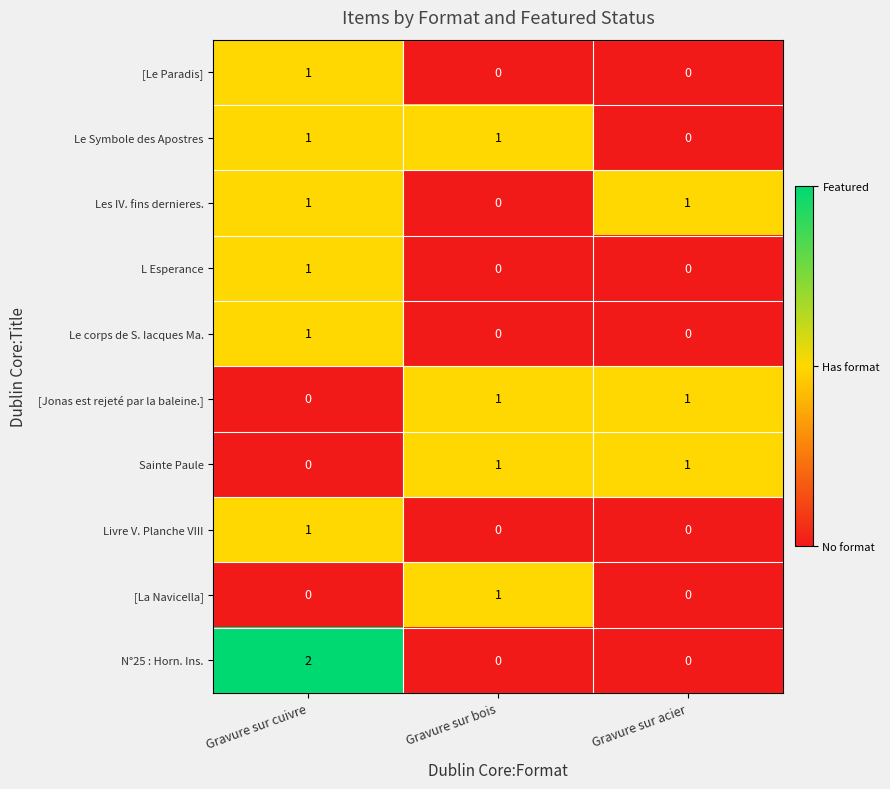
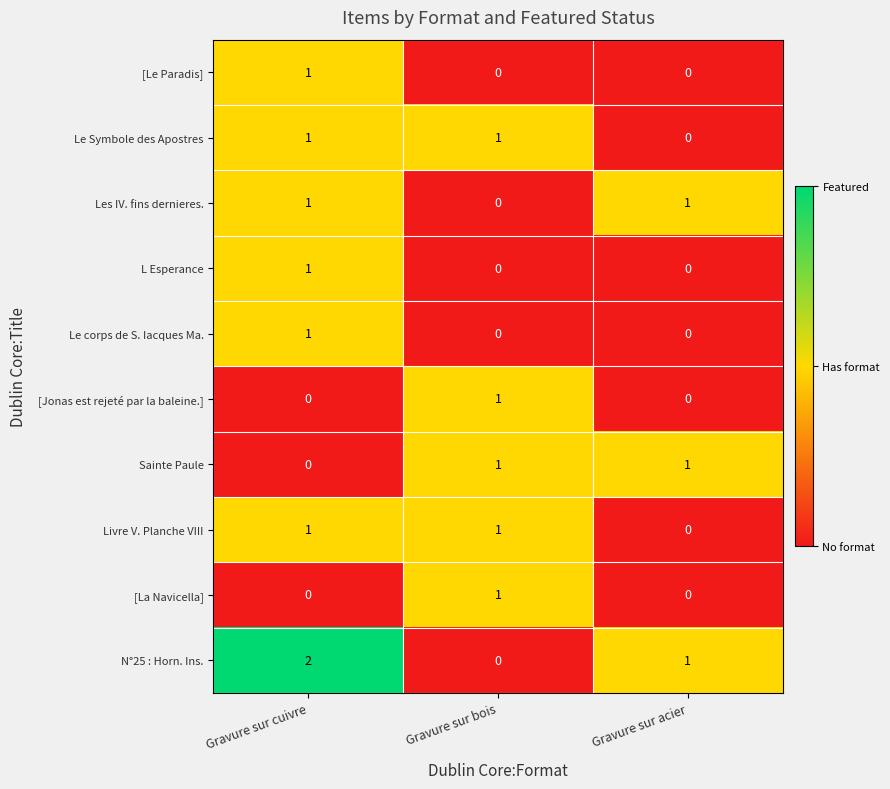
[Jonas est rejeté par la baleine.], Gravure sur acier: 1 -> 0
Livre V. Planche VIII, Gravure sur bois: 0 -> 1
N°25 : Horn. Ins., Gravure sur acier: 0 -> 1
